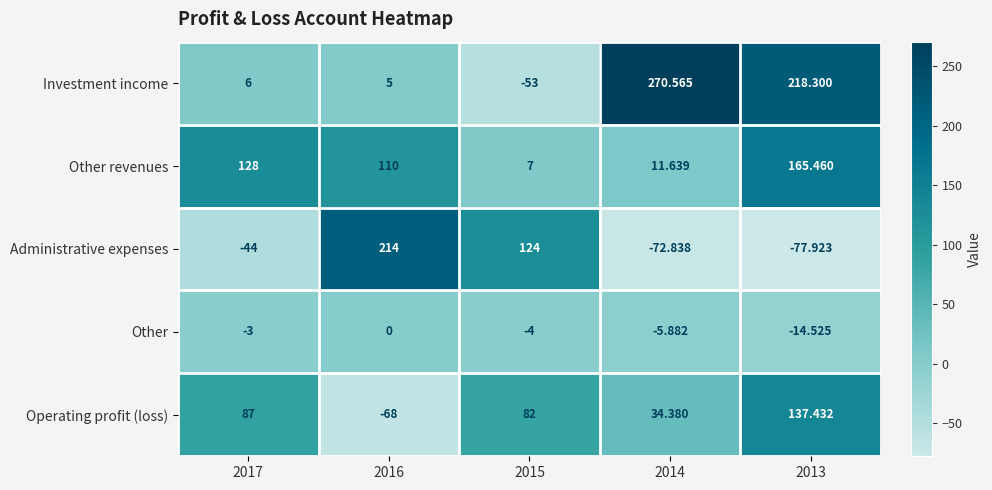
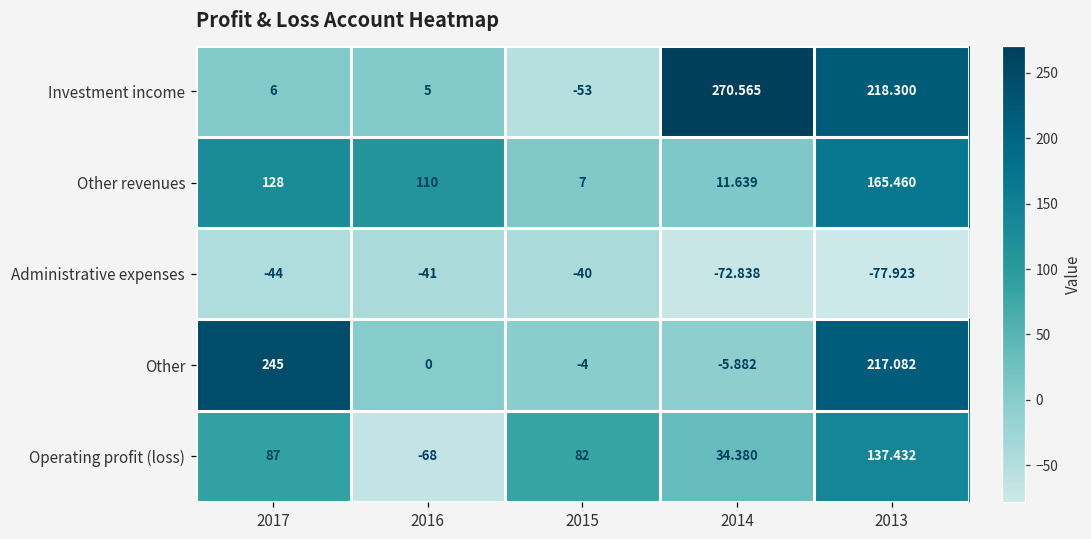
Administrative expenses, 2016: 214 -> -41
Administrative expenses, 2015: 124 -> -40
Other, 2017: -3 -> 245
Other, 2013: -14.525 -> 217.082
